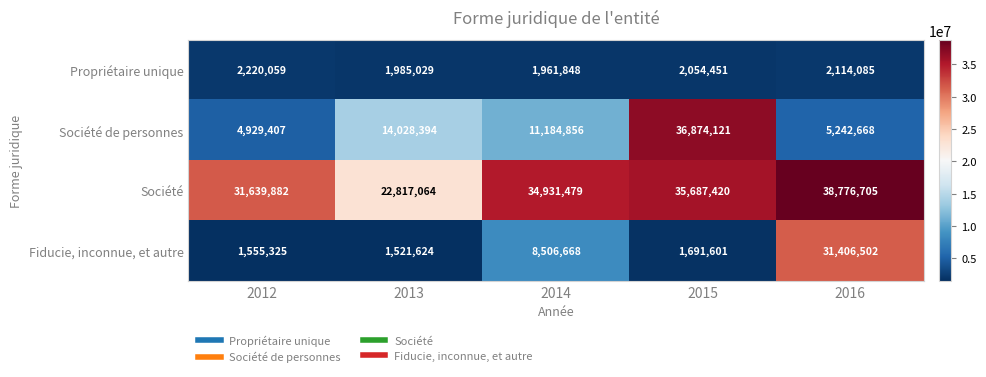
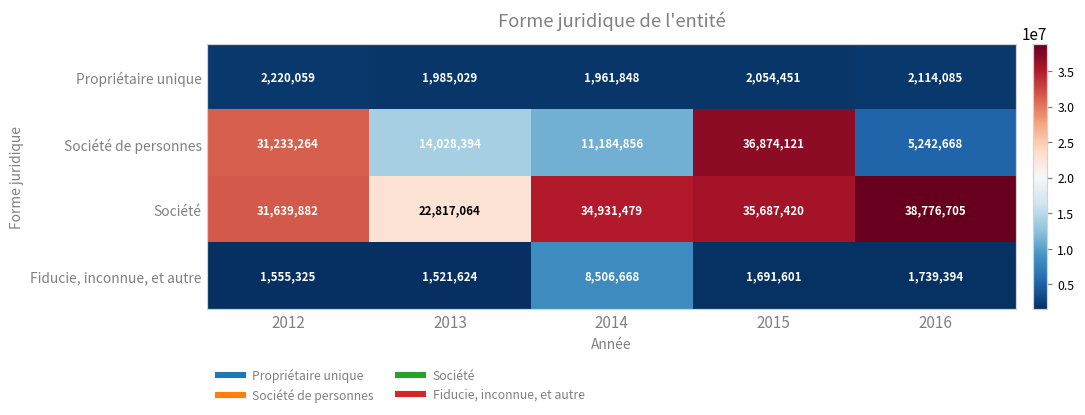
Société de personnes, 2012: 4,929,407 -> 31,233,264
Fiducie, inconnue, et autre, 2016: 31,406,502 -> 1,739,394
